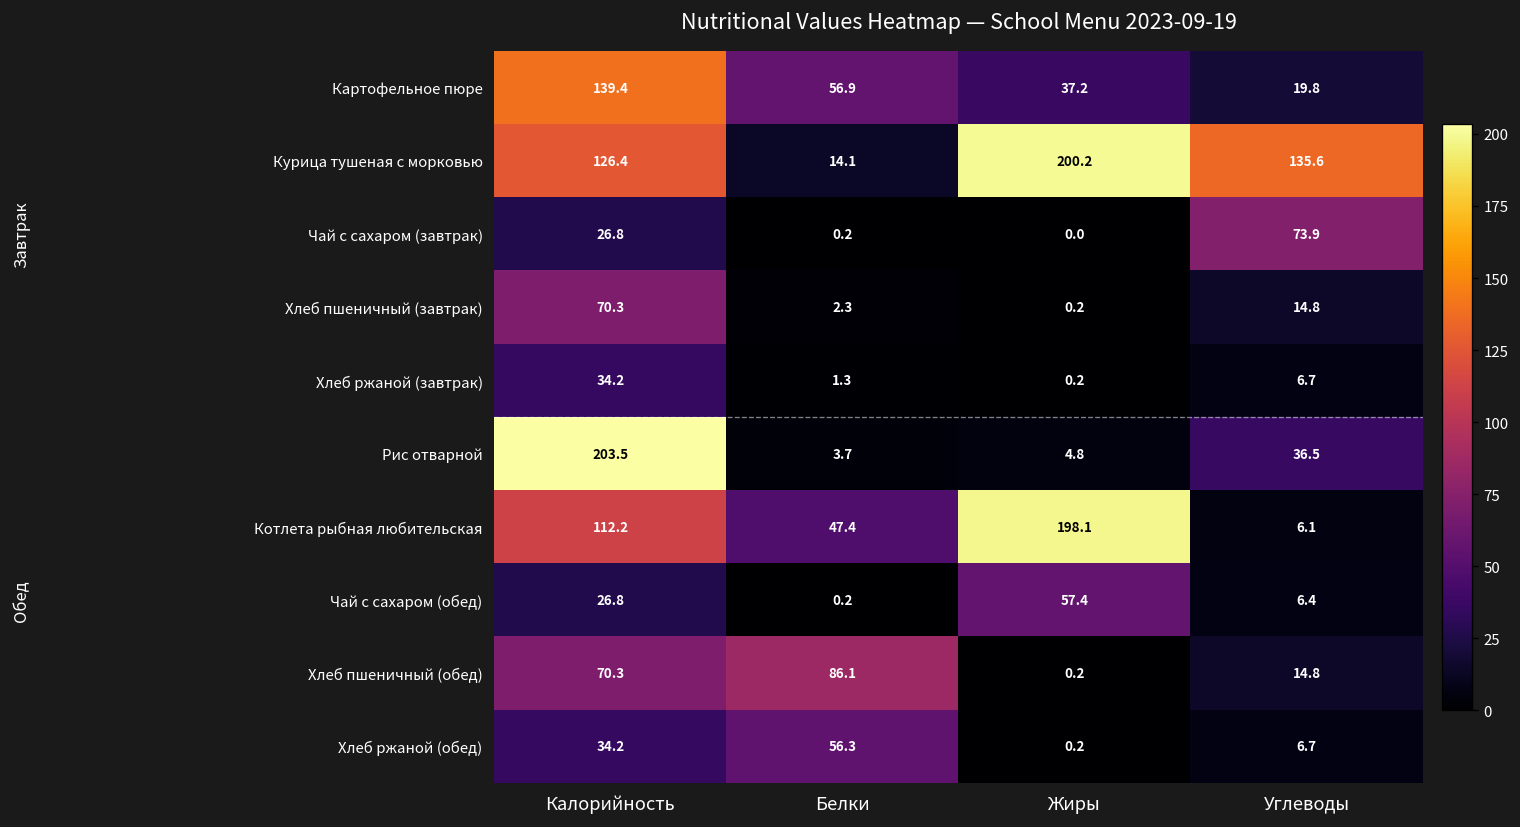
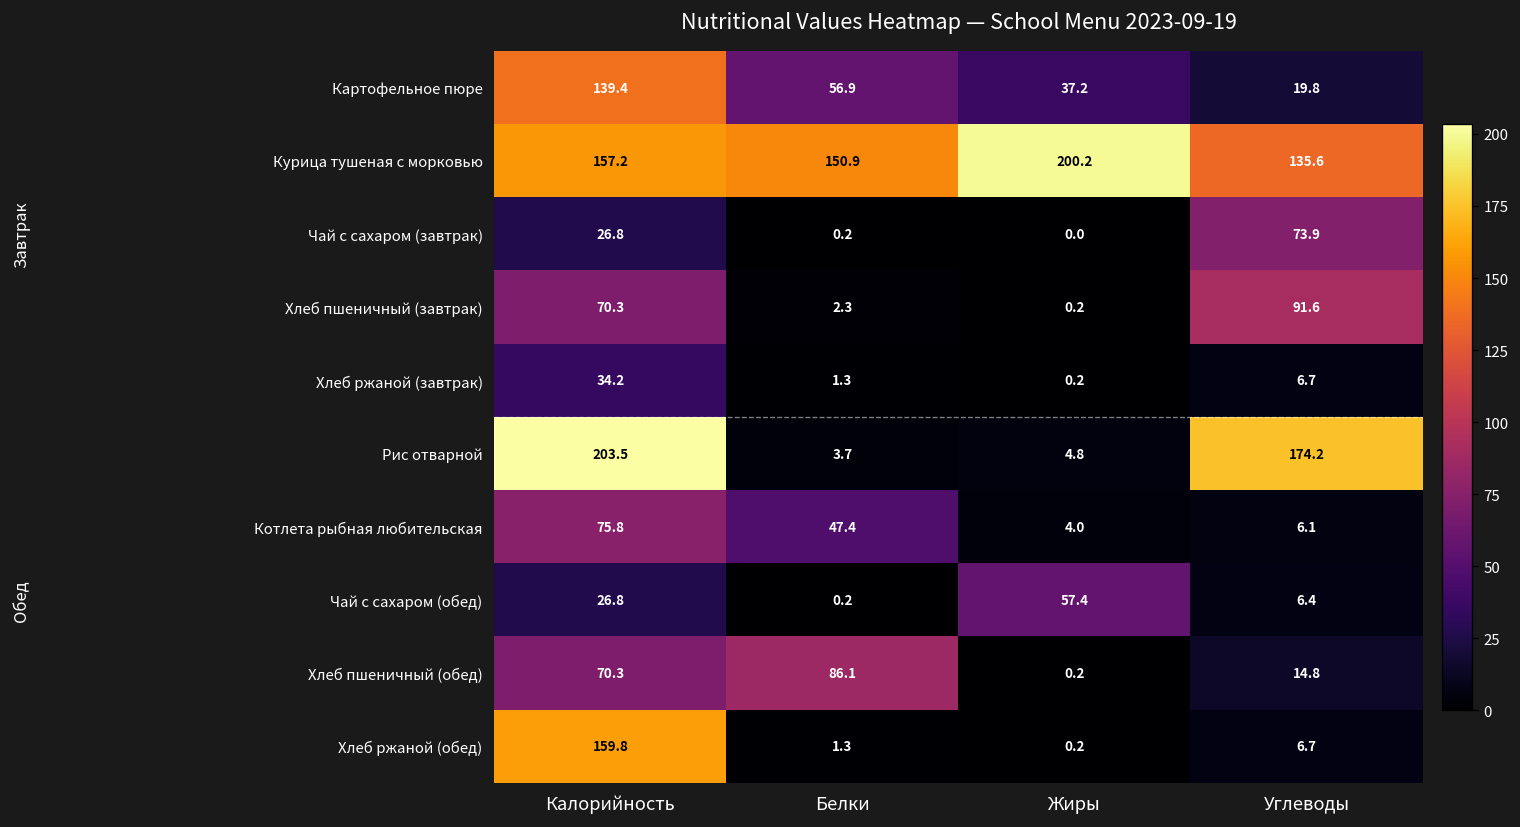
Курица тушеная с морковью, Калорийность: 126.4 -> 157.2
Курица тушеная с морковью, Белки: 14.1 -> 150.9
Хлеб пшеничный (завтрак), Углеводы: 14.8 -> 91.6
Рис отварной, Углеводы: 36.5 -> 174.2
Котлета рыбная любительская, Калорийность: 112.2 -> 75.8
Котлета рыбная любительская, Жиры: 198.1 -> 4.0
Хлеб ржаной (обед), Калорийность: 34.2 -> 159.8
Хлеб ржаной (обед), Белки: 56.3 -> 1.3
